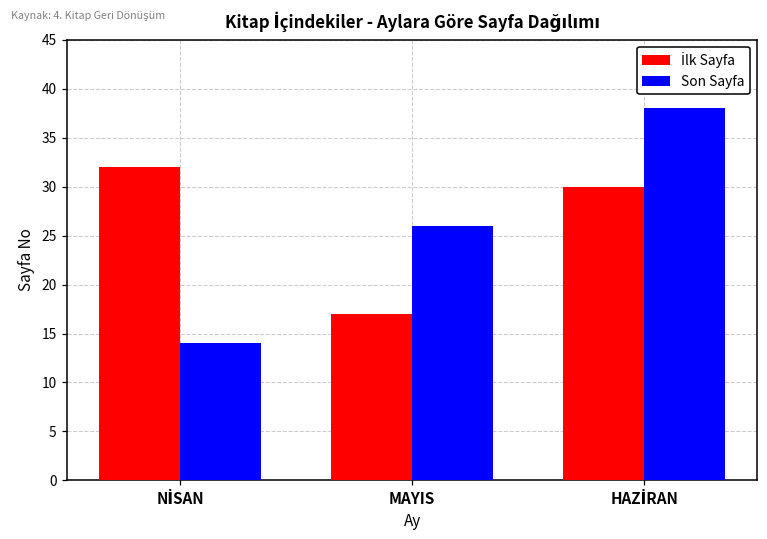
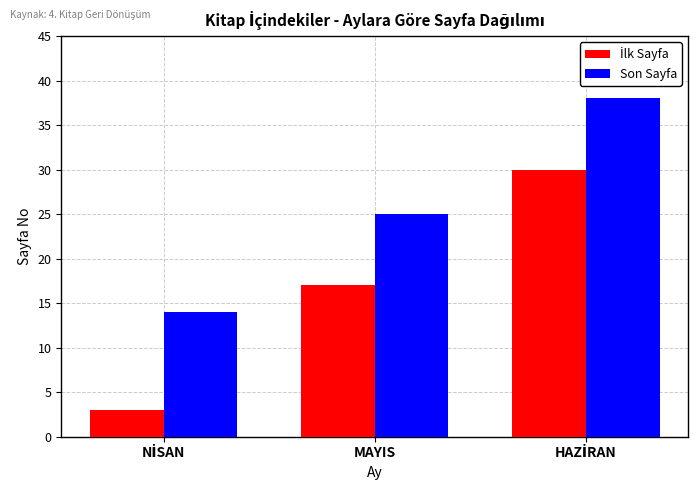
İlk Sayfa, NİSAN: 32 -> 3
Son Sayfa, MAYIS: 26 -> 25
